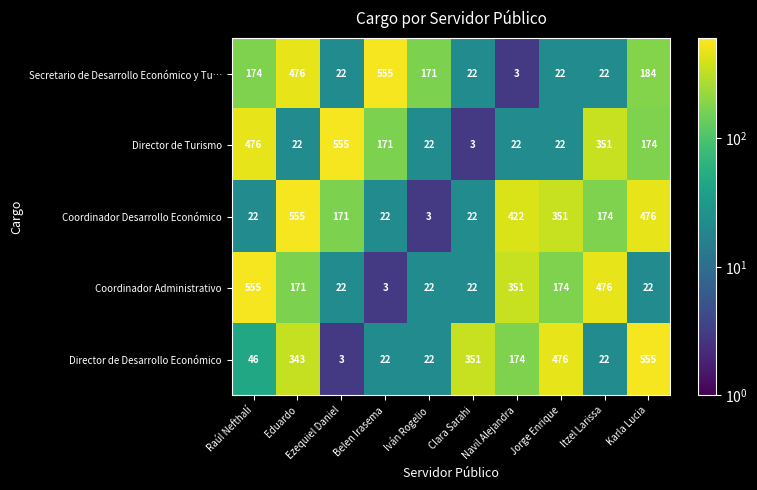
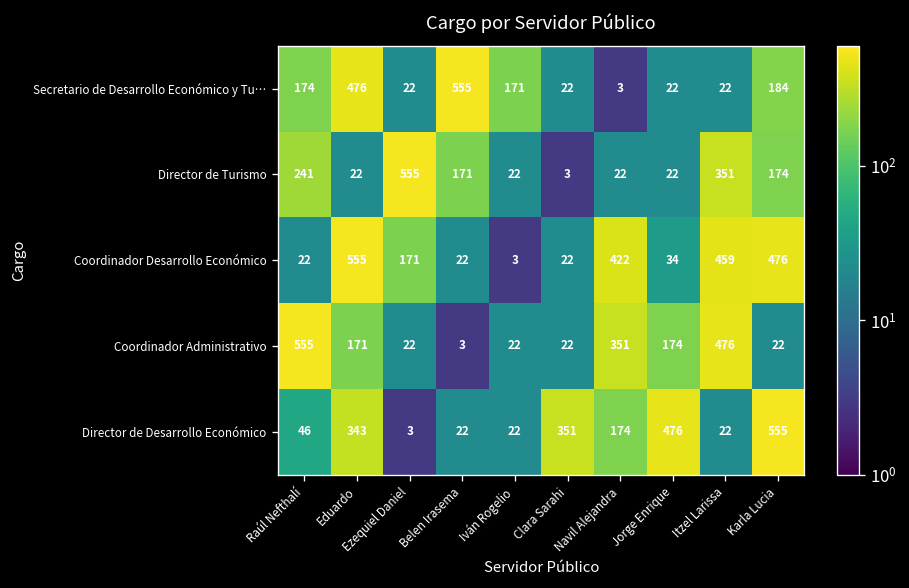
Director de Turismo, Raúl Nefthalí: 476 -> 241
Coordinador Desarrollo Económico, Jorge Enrique: 351 -> 34
Coordinador Desarrollo Económico, Itzel Larissa: 174 -> 459
